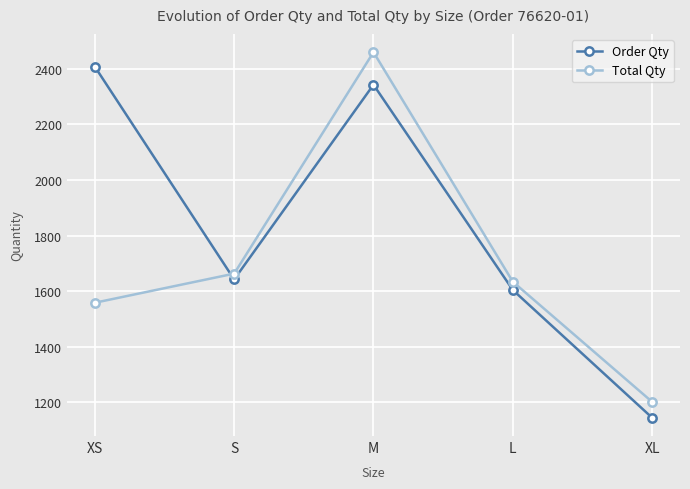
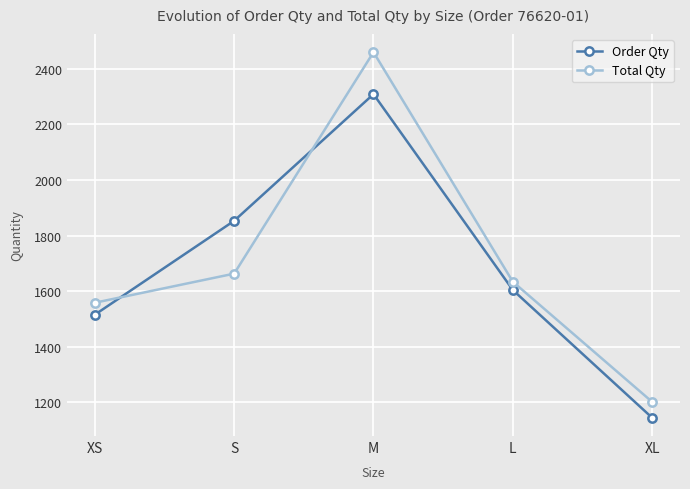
Order Qty, XS: 2410 -> 1520
Order Qty, S: 1640 -> 1850
Order Qty, M: 2340 -> 2310
